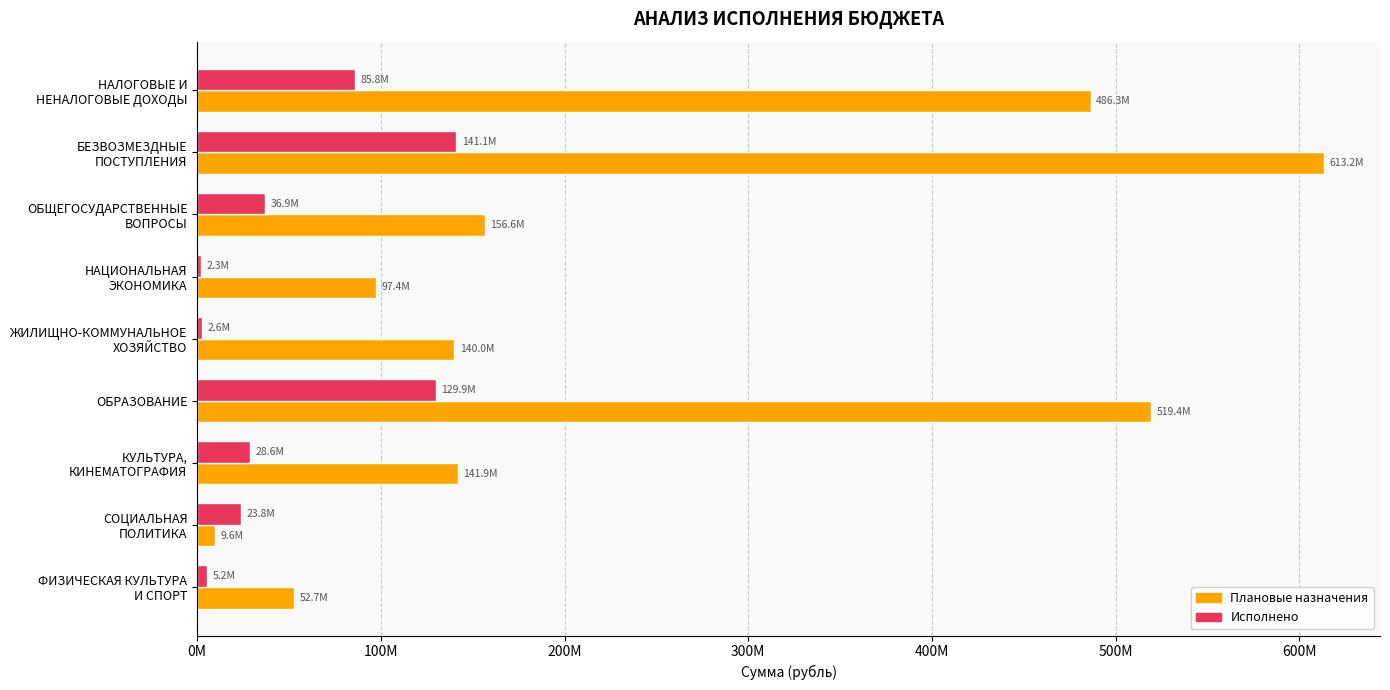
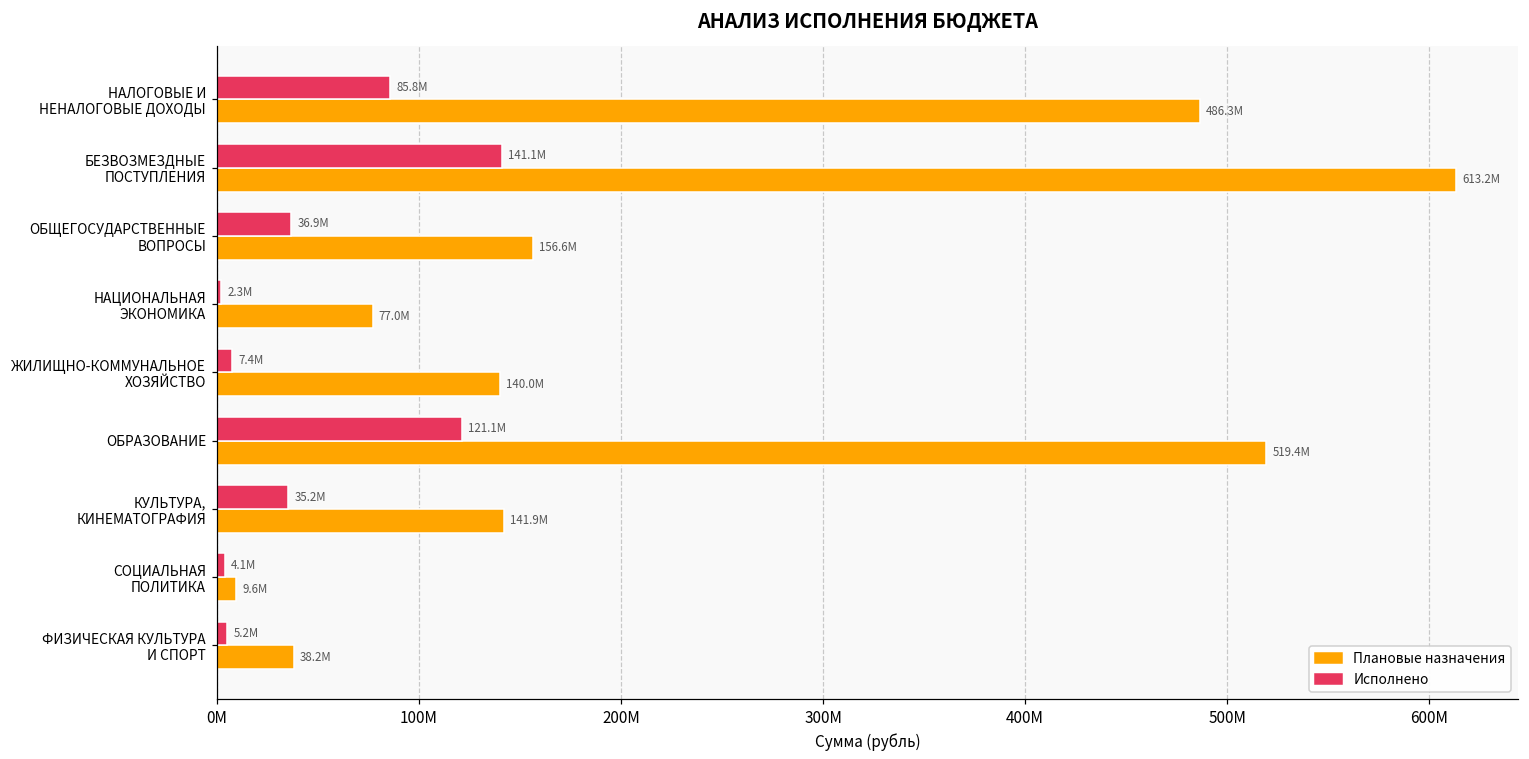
Плановые назначения, НАЦИОНАЛЬНАЯ ЭКОНОМИКА: 97.4M -> 77.0M
Исполнено, ЖИЛИЩНО-КОММУНАЛЬНОЕ ХОЗЯЙСТВО: 2.6M -> 7.4M
Исполнено, ОБРАЗОВАНИЕ: 129.9M -> 121.1M
Исполнено, КУЛЬТУРА, КИНЕМАТОГРАФИЯ: 28.6M -> 35.2M
Исполнено, СОЦИАЛЬНАЯ ПОЛИТИКА: 23.8M -> 4.1M
Плановые назначения, ФИЗИЧЕСКАЯ КУЛЬТУРА И СПОРТ: 52.7M -> 38.2M
